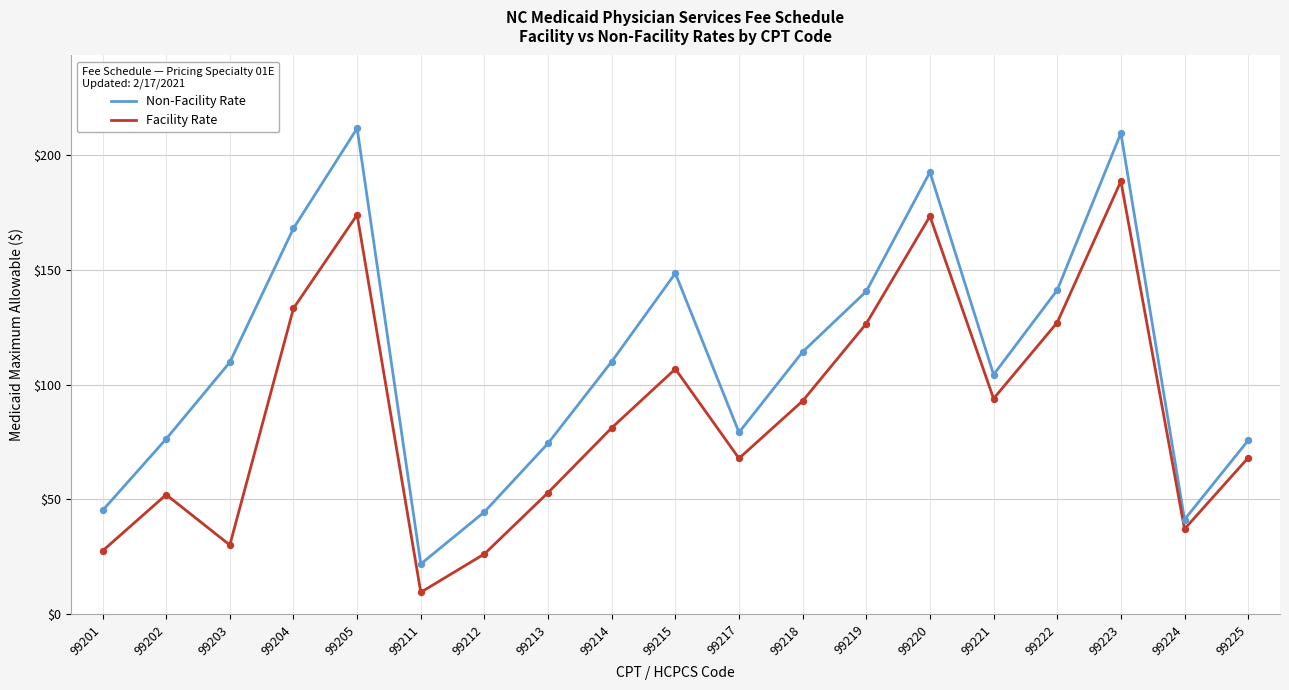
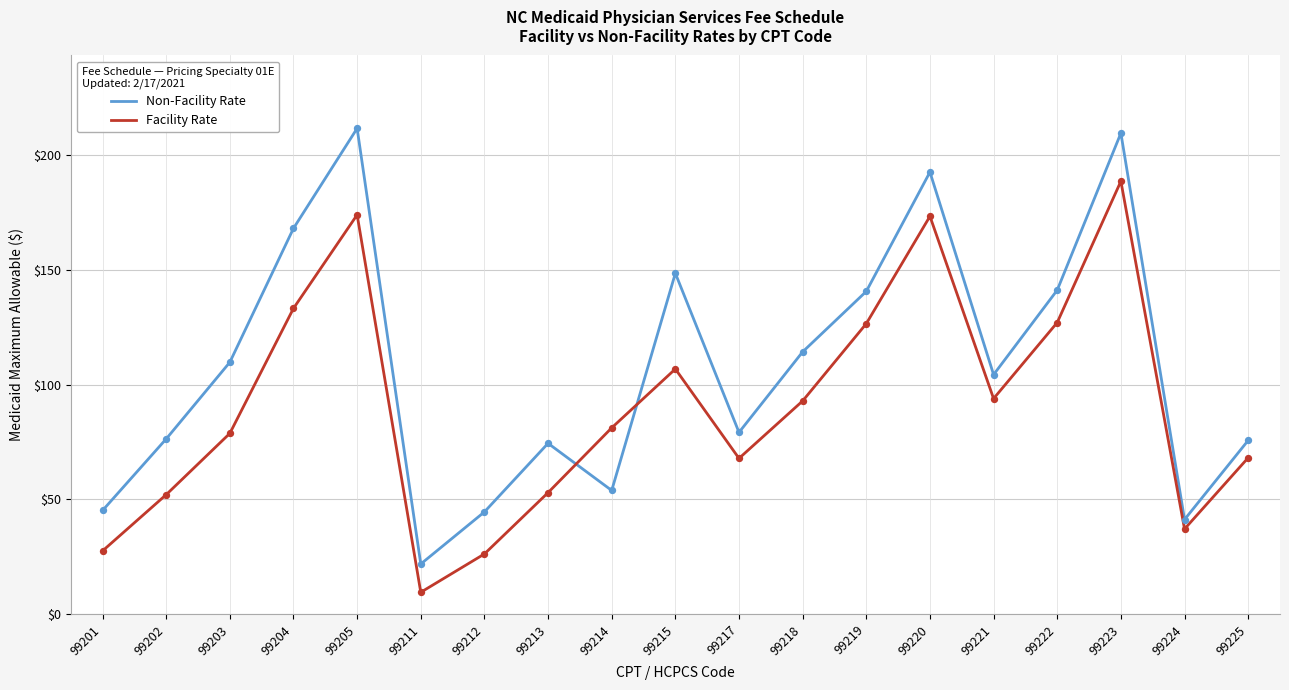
Facility Rate, 99203: $30 -> $79
Non-Facility Rate, 99214: $110 -> $54
